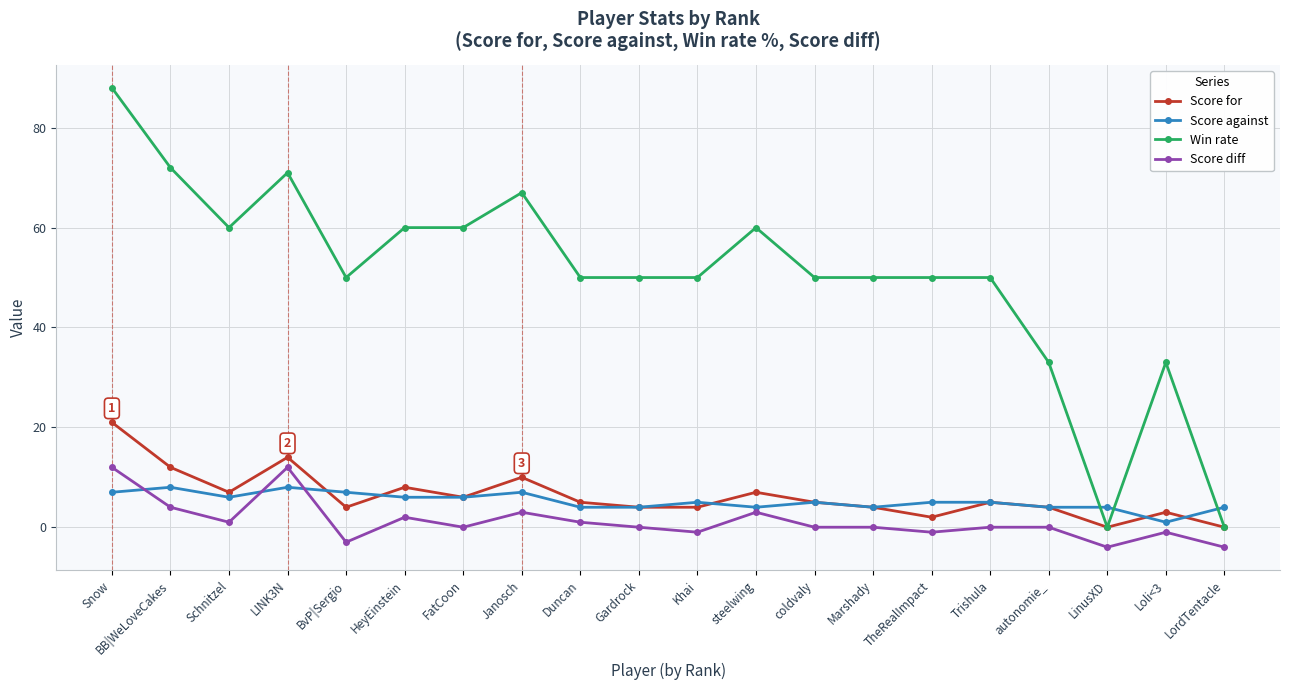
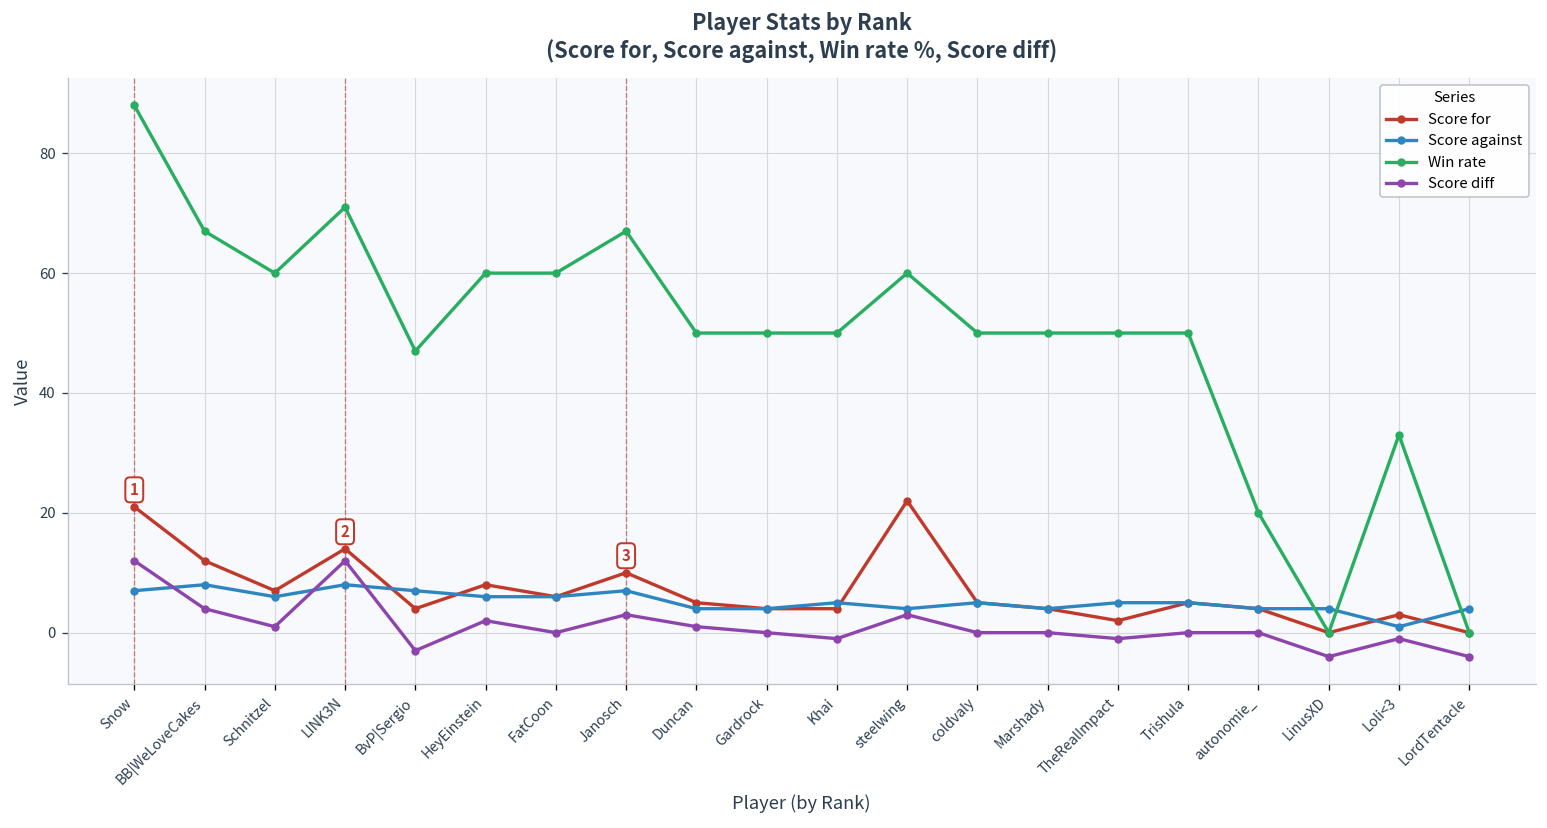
Win rate, BB|WeLoveCakes: 72 -> 67
Win rate, BvP|Sergio: 50 -> 47
Score for, steelwing: 7 -> 22
Win rate, autonomie_: 33 -> 20
